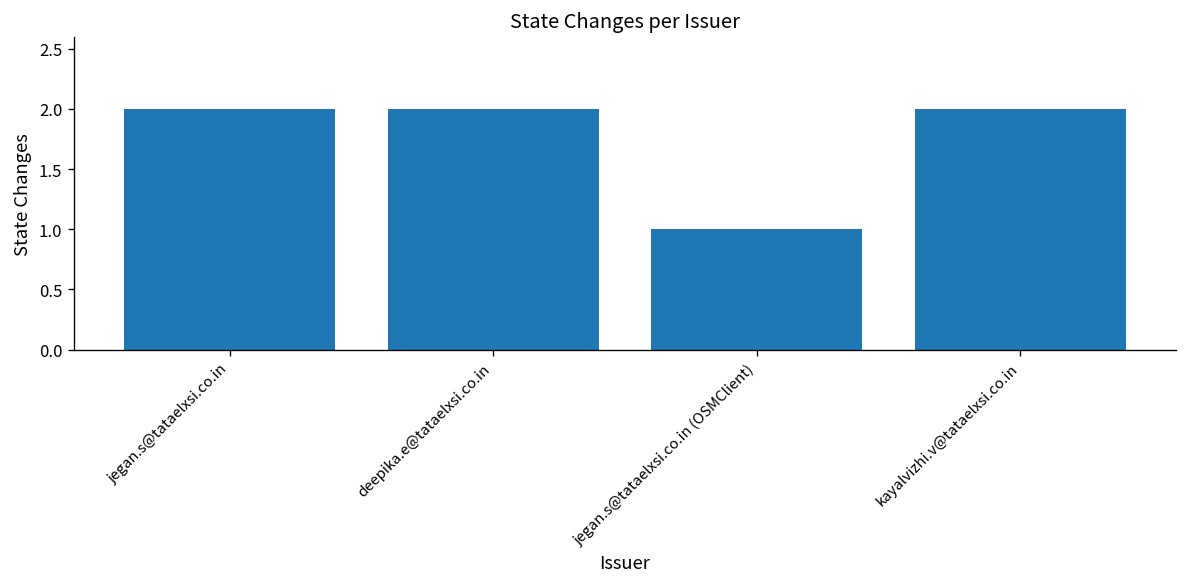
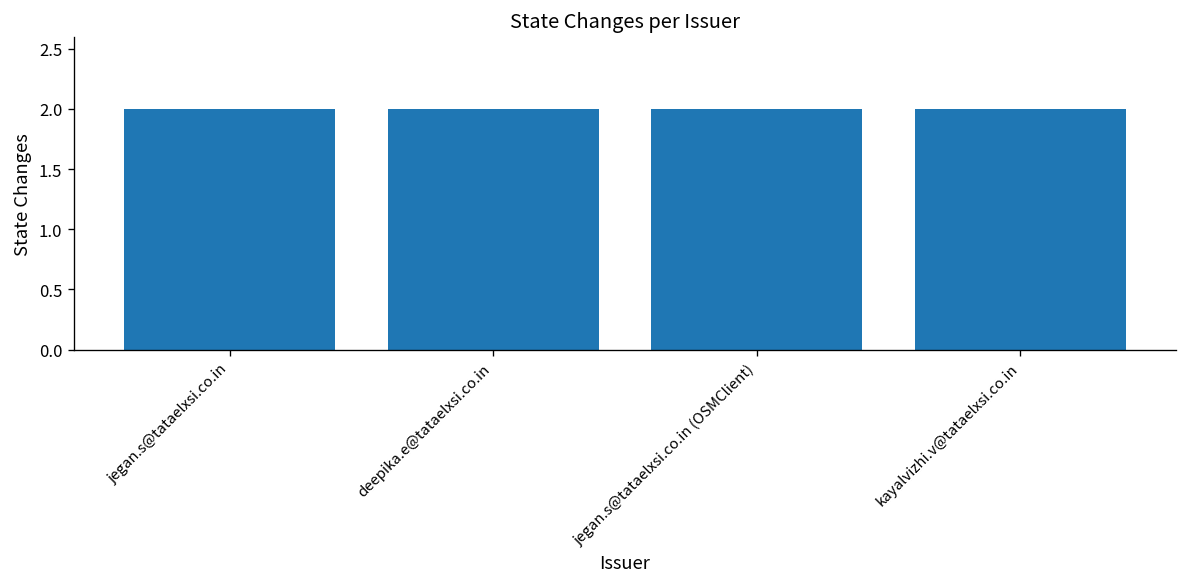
jegan.s@tataelxsi.co.in (OSMClient): 1 -> 2
